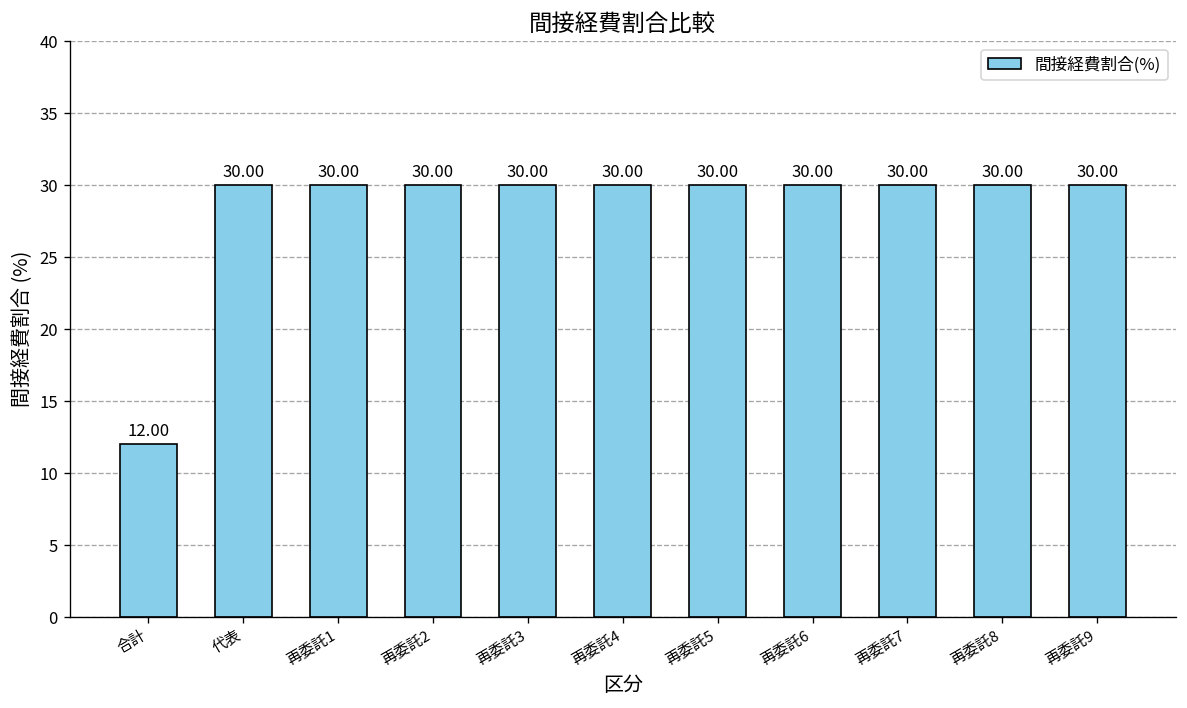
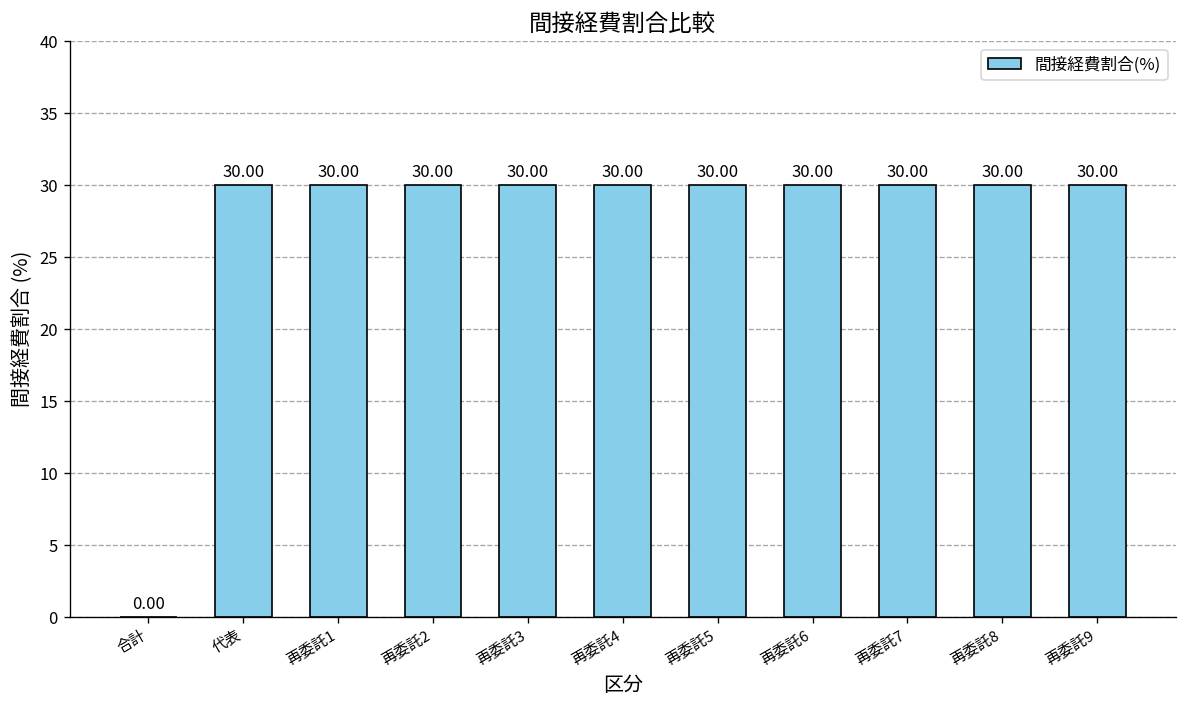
合計: 12.00 -> 0.00
